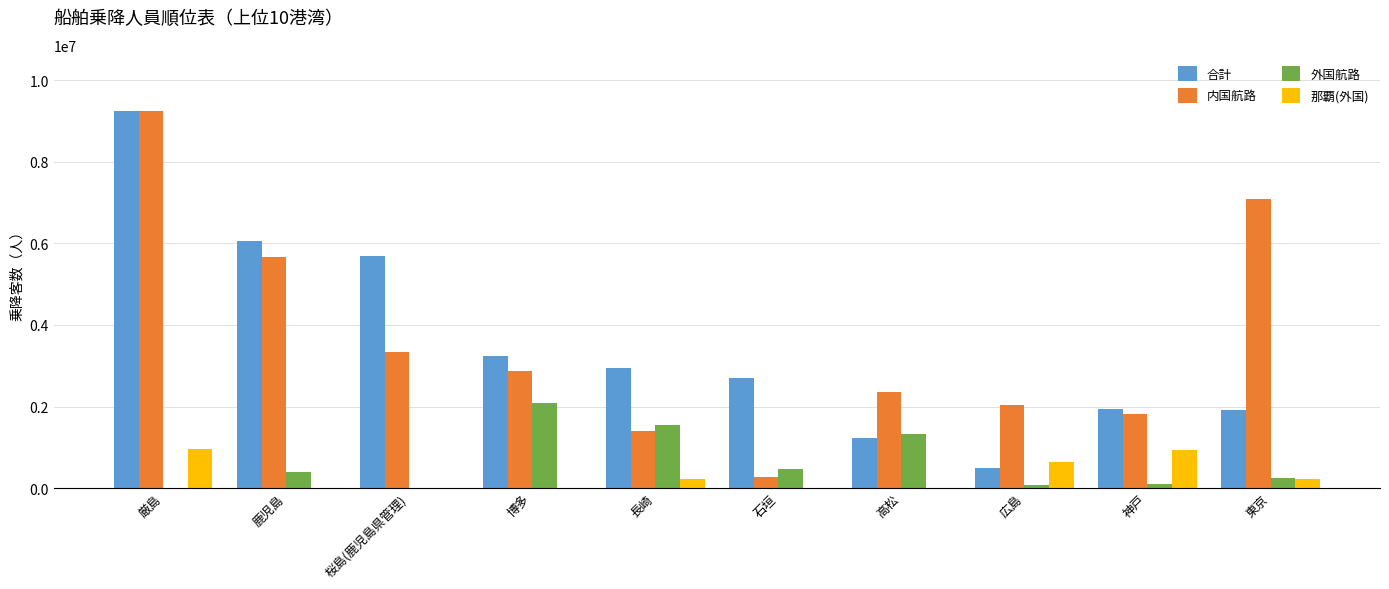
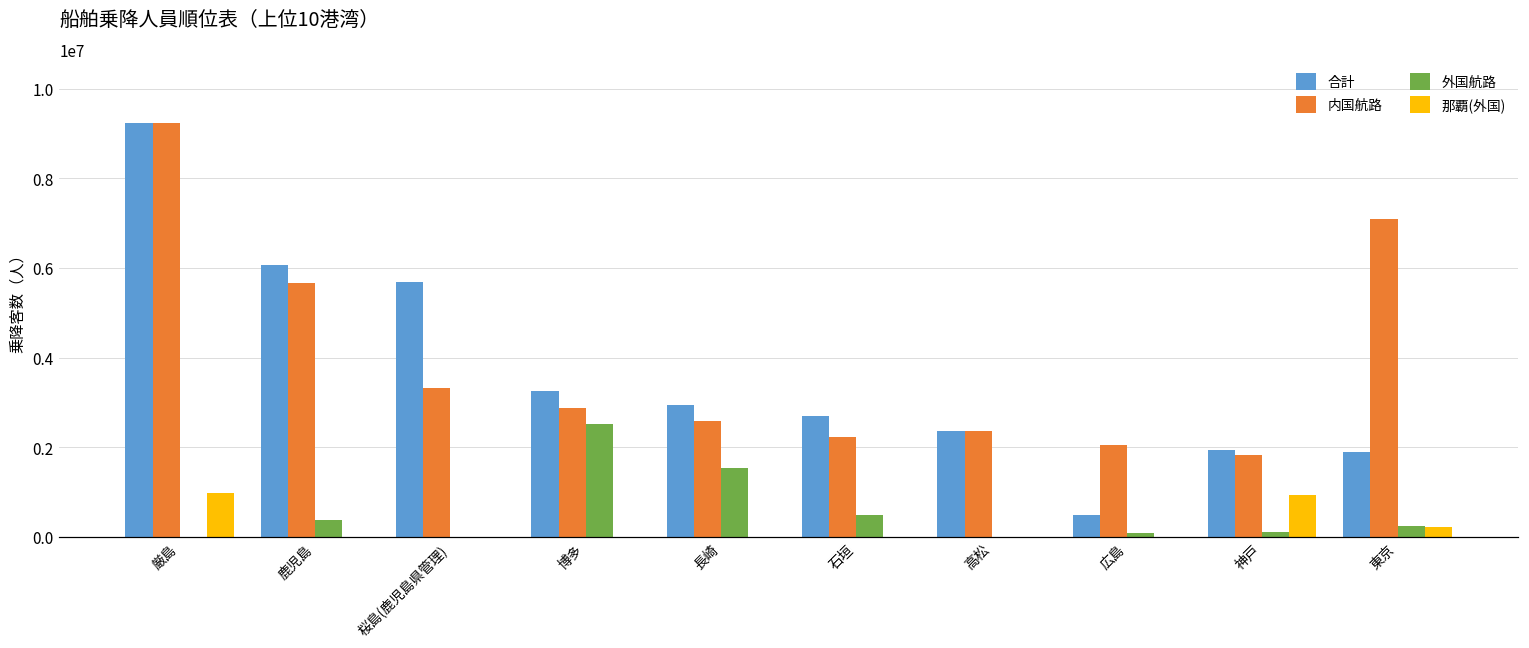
外国航路, 博多: 2100000 -> 2500000
内国航路, 長崎: 1400000 -> 2600000
那覇(外国), 長崎: 200000 -> 0
内国航路, 石垣: 300000 -> 2200000
合計, 高松: 1200000 -> 2400000
外国航路, 高松: 1300000 -> 0
那覇(外国), 広島: 600000 -> 0
